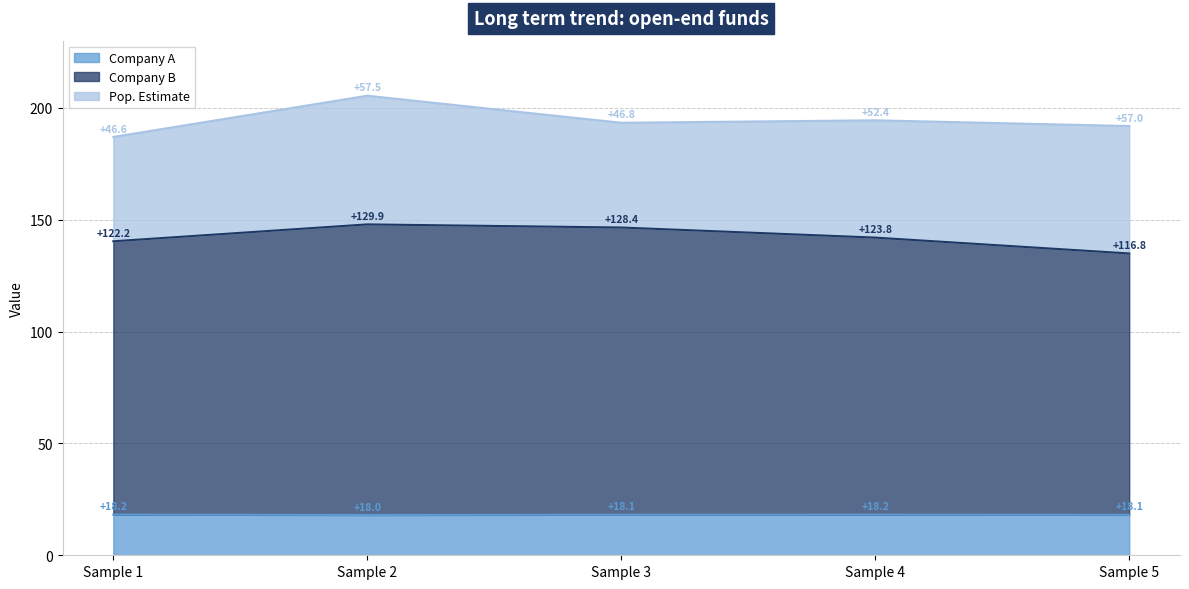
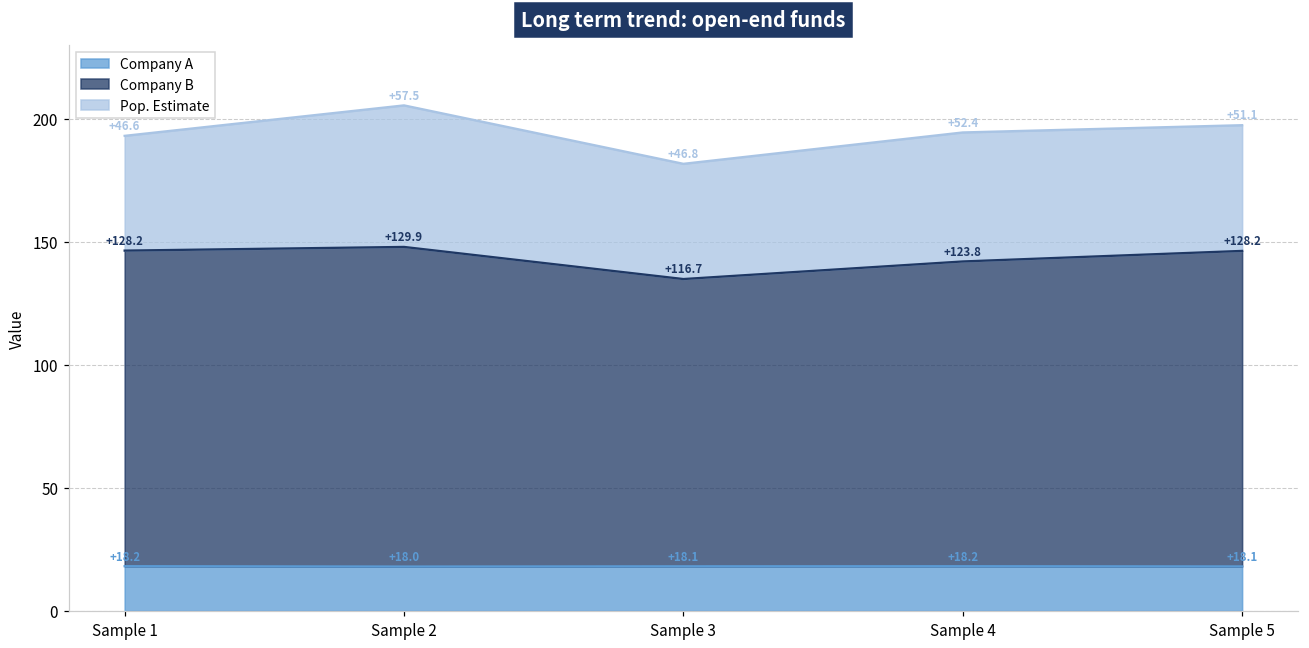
Company B, Sample 1: +122.2 -> +128.2
Company B, Sample 3: +128.4 -> +116.7
Company B, Sample 5: +116.8 -> +128.2
Pop. Estimate, Sample 5: +57.0 -> +51.1
